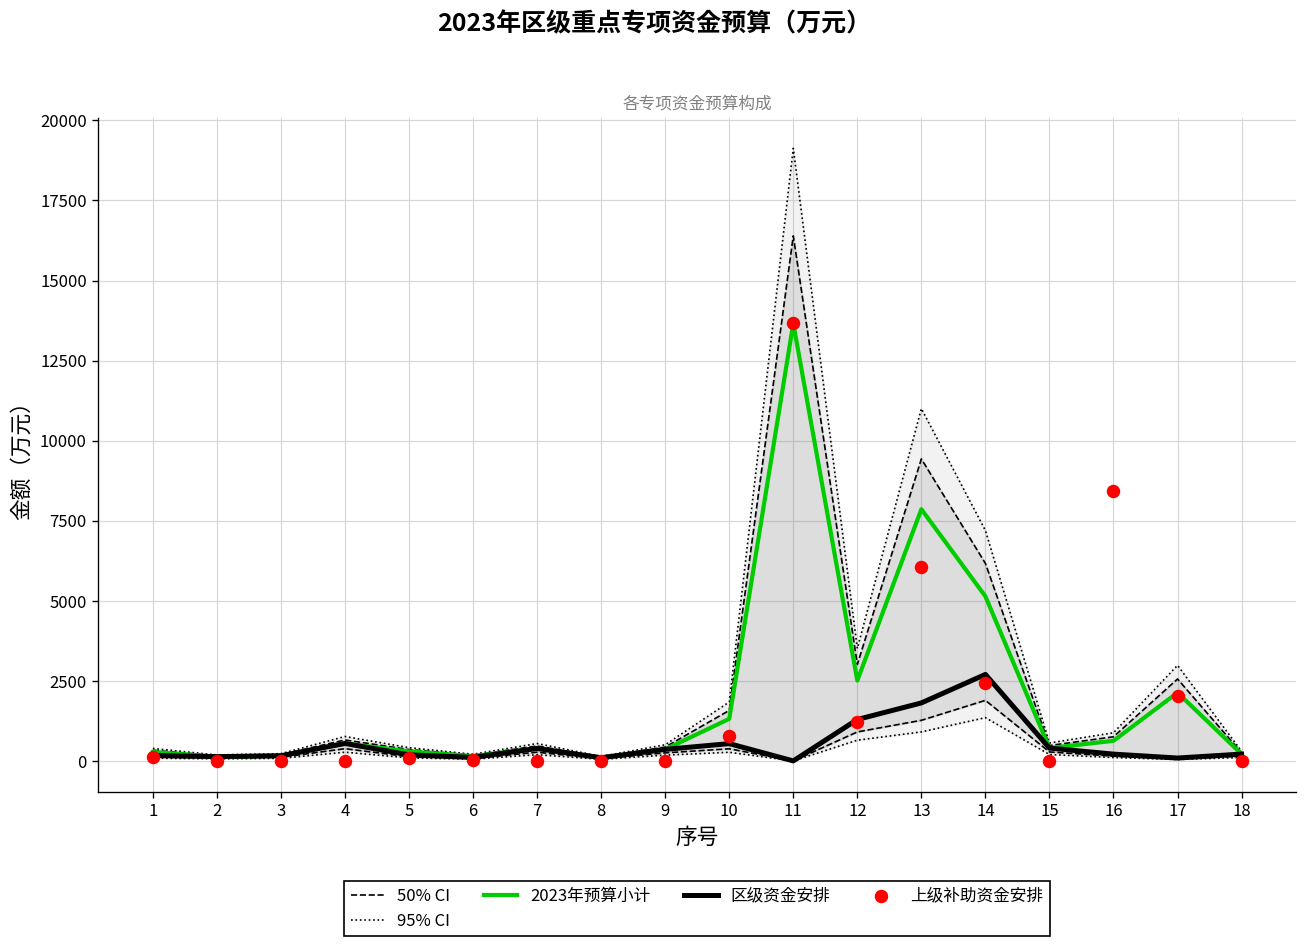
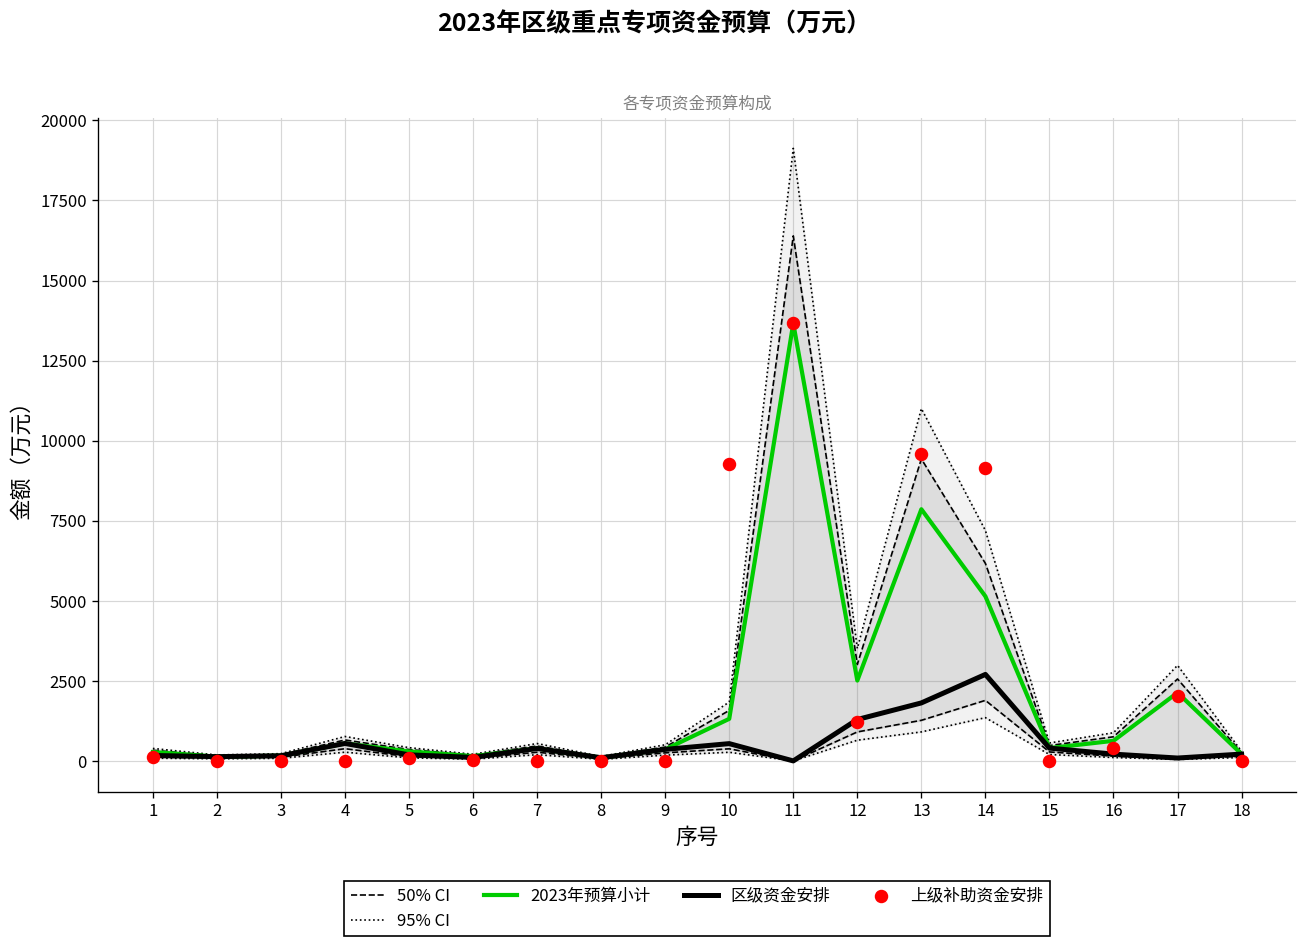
上级补助资金安排, 10: 800 -> 9300
上级补助资金安排, 13: 6000 -> 9600
上级补助资金安排, 14: 2400 -> 9100
上级补助资金安排, 16: 8400 -> 400
